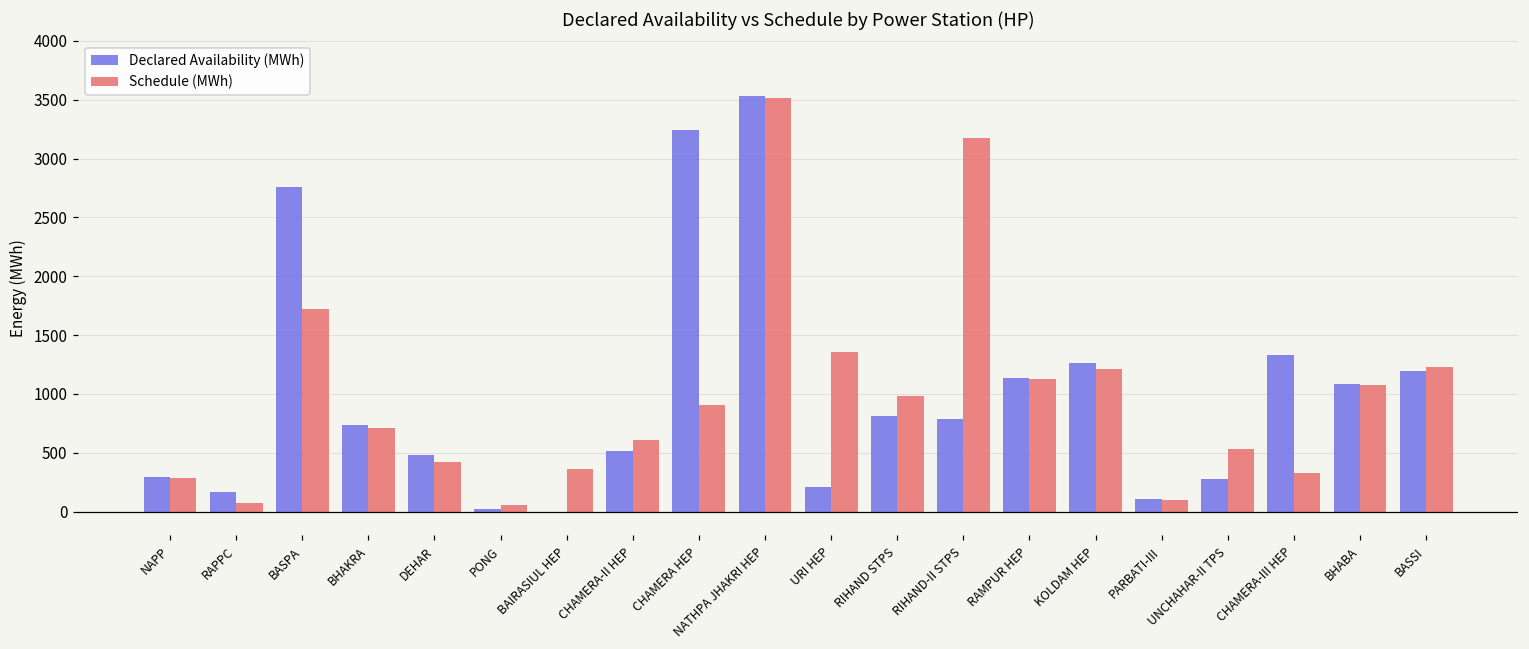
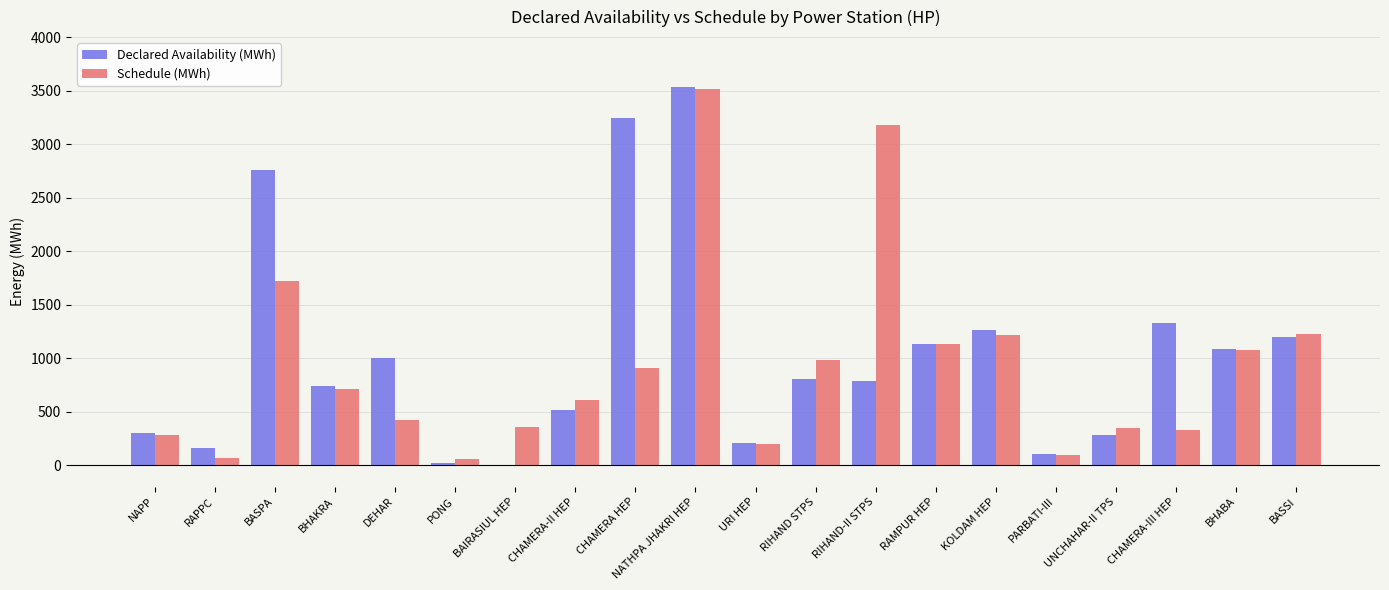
Declared Availability (MWh), DEHAR: 490 -> 1000
Schedule (MWh), URI HEP: 1360 -> 200
Schedule (MWh), UNCHAHAR-II TPS: 530 -> 340
